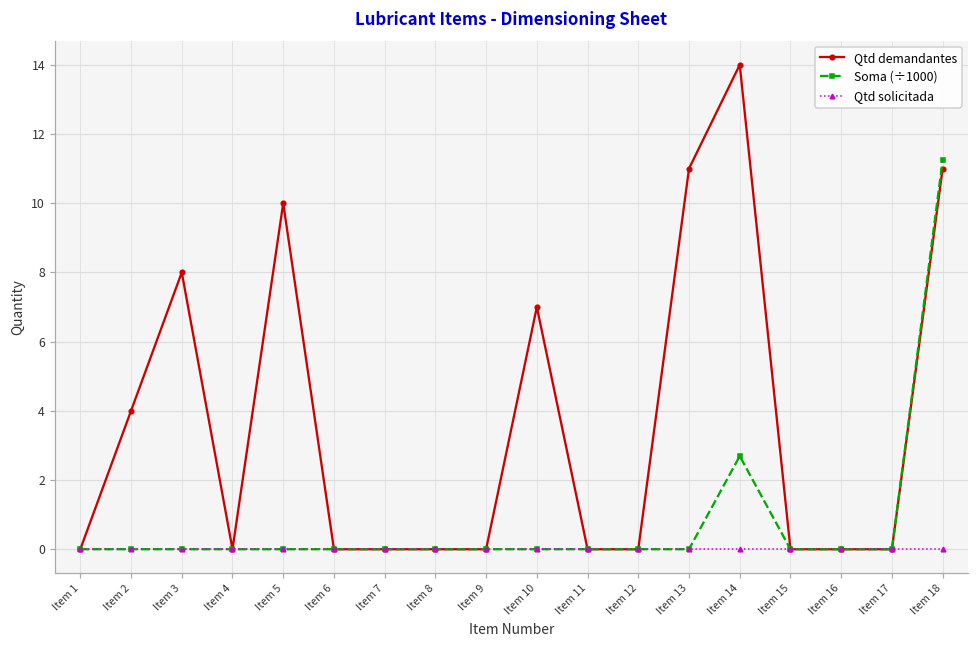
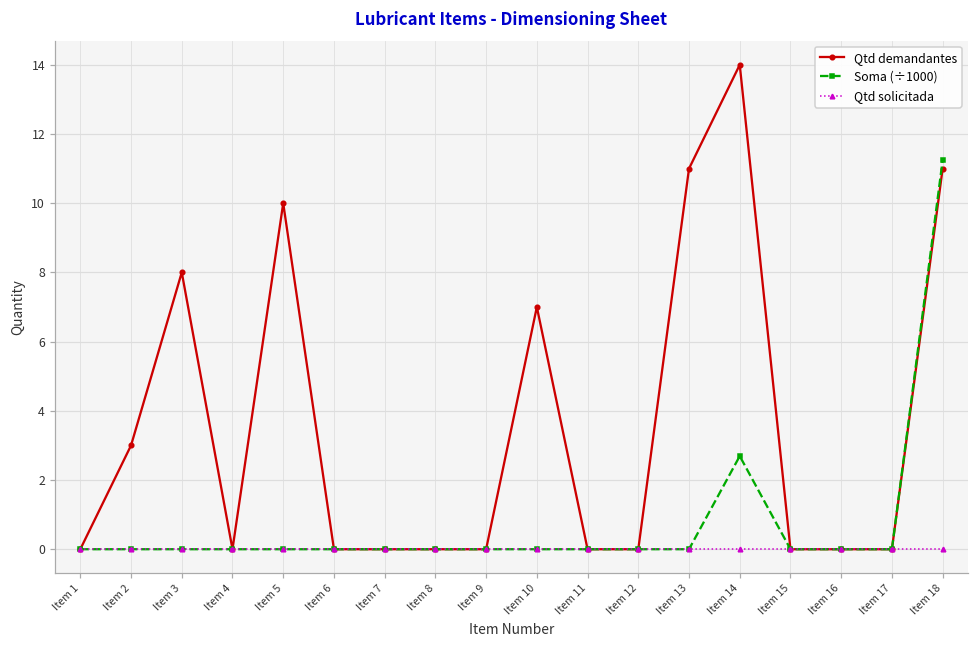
Qtd demandantes, Item 2: 4 -> 3
